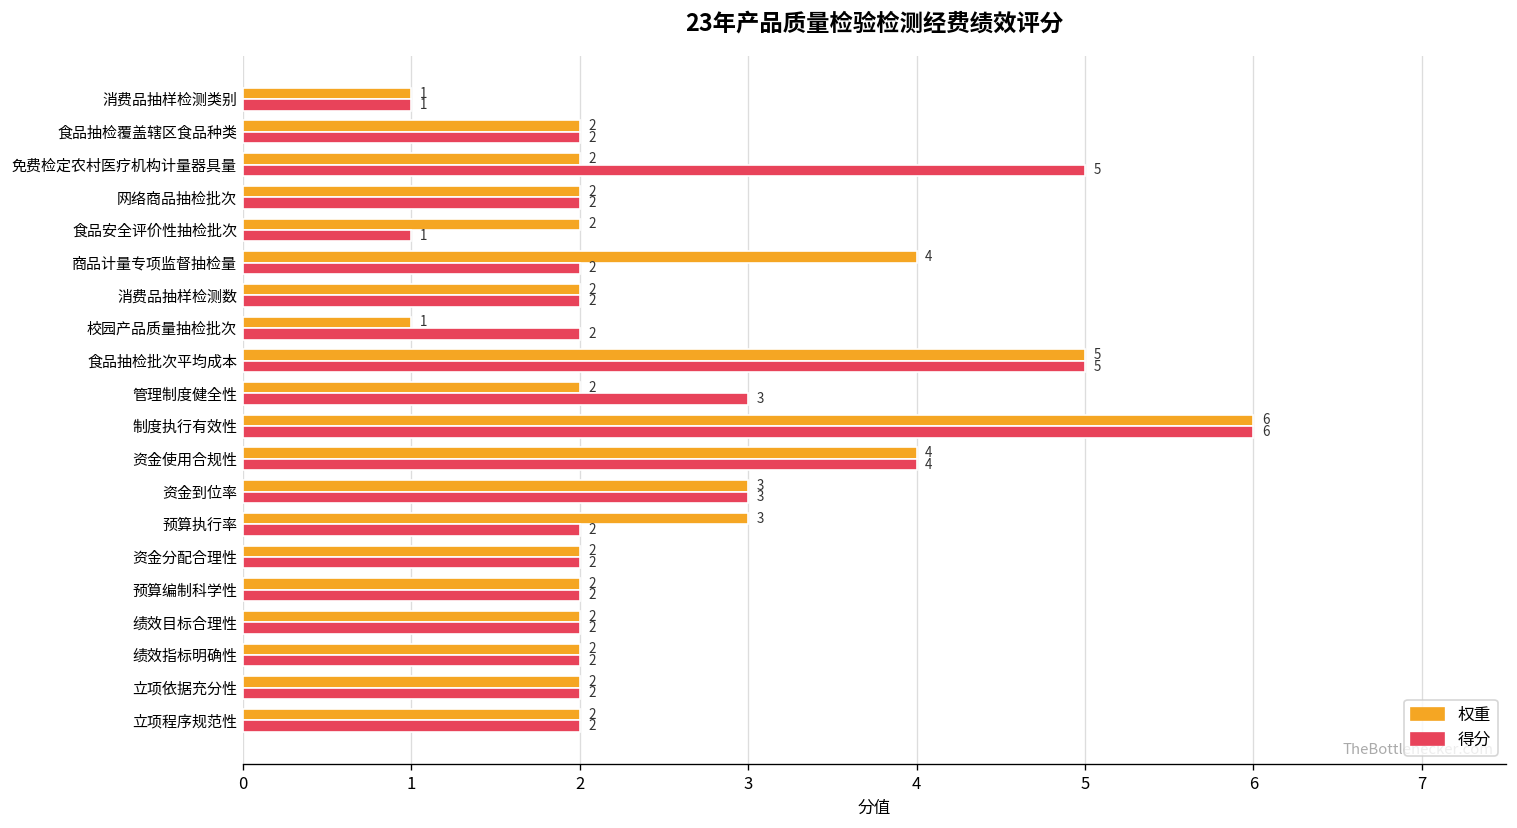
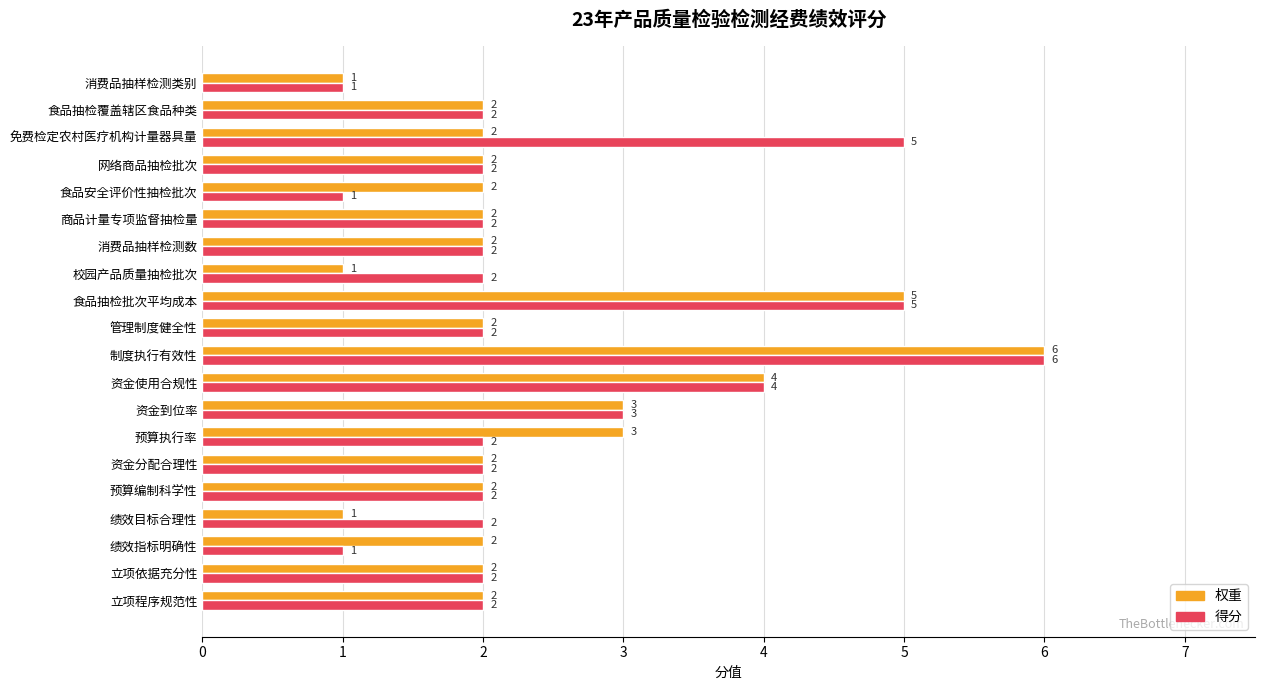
权重, 商品计量专项监督抽检量: 4 -> 2
得分, 管理制度健全性: 3 -> 2
权重, 绩效目标合理性: 2 -> 1
得分, 绩效指标明确性: 2 -> 1
